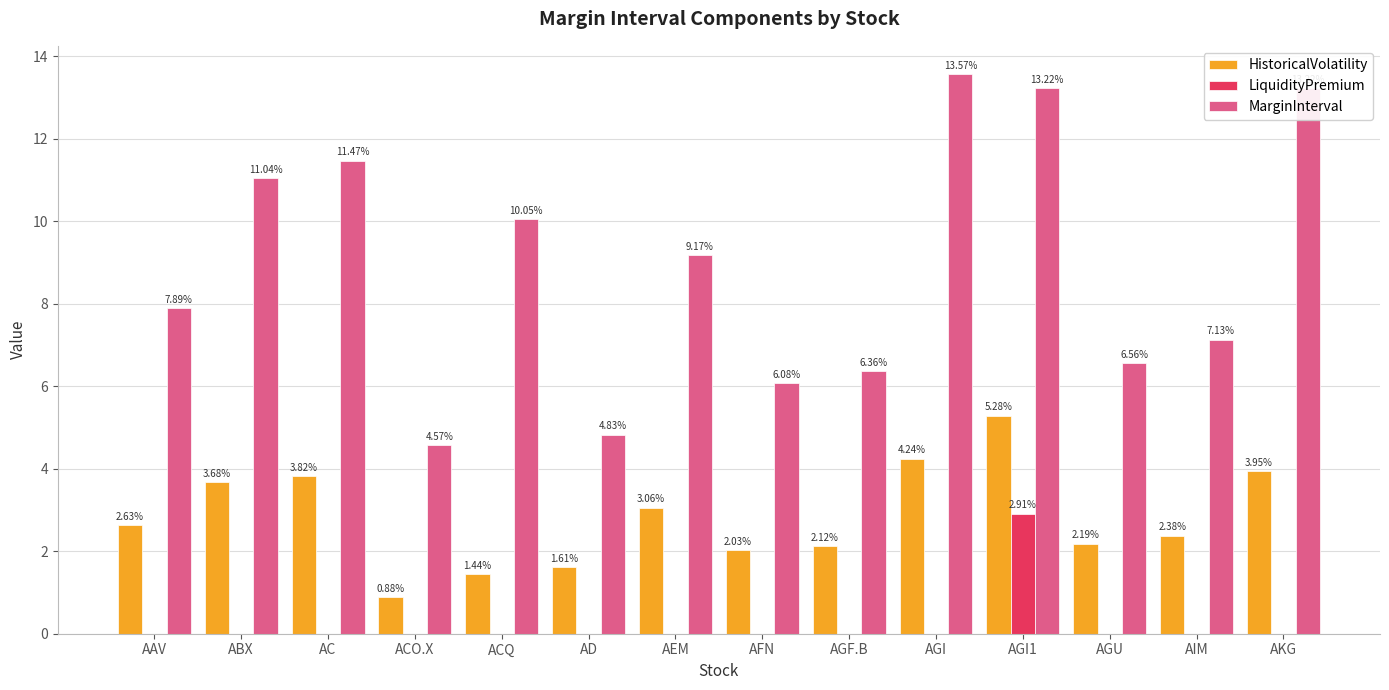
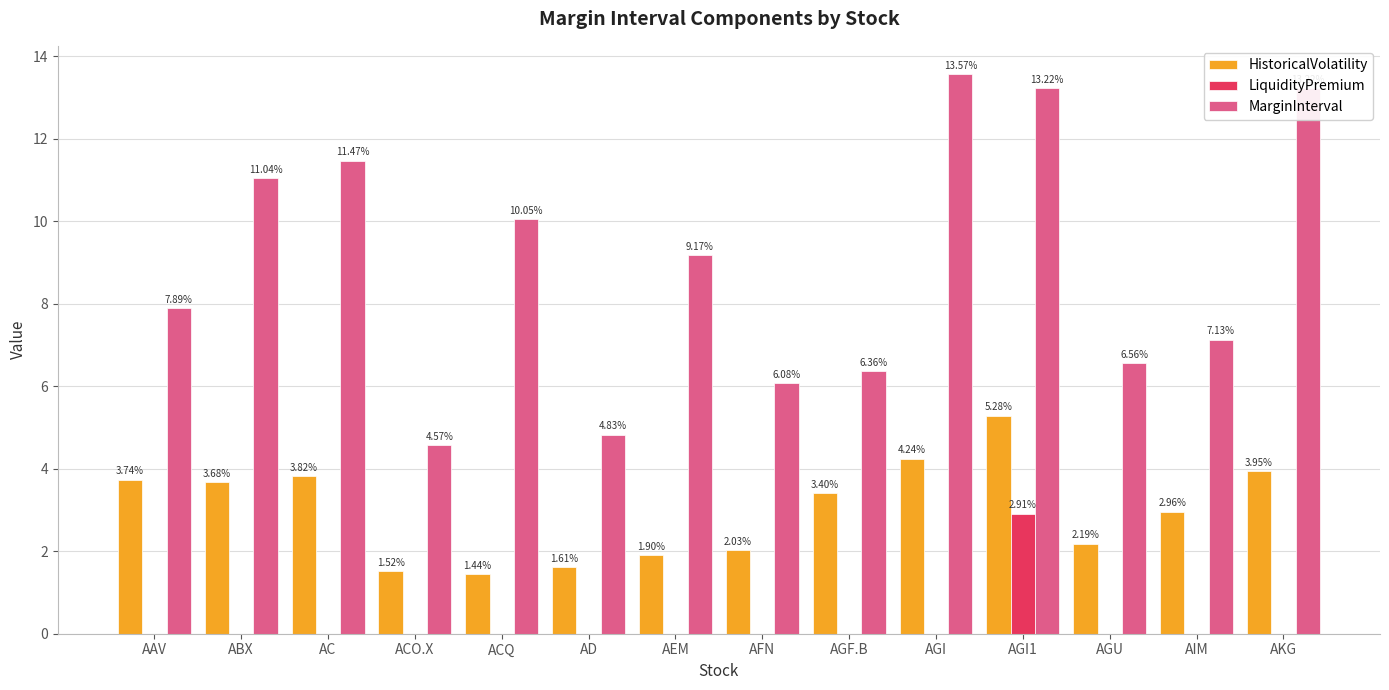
HistoricalVolatility, AAV: 2.63% -> 3.74%
HistoricalVolatility, ACO.X: 0.88% -> 1.52%
HistoricalVolatility, AEM: 3.06% -> 1.90%
HistoricalVolatility, AGF.B: 2.12% -> 3.40%
HistoricalVolatility, AIM: 2.38% -> 2.96%
